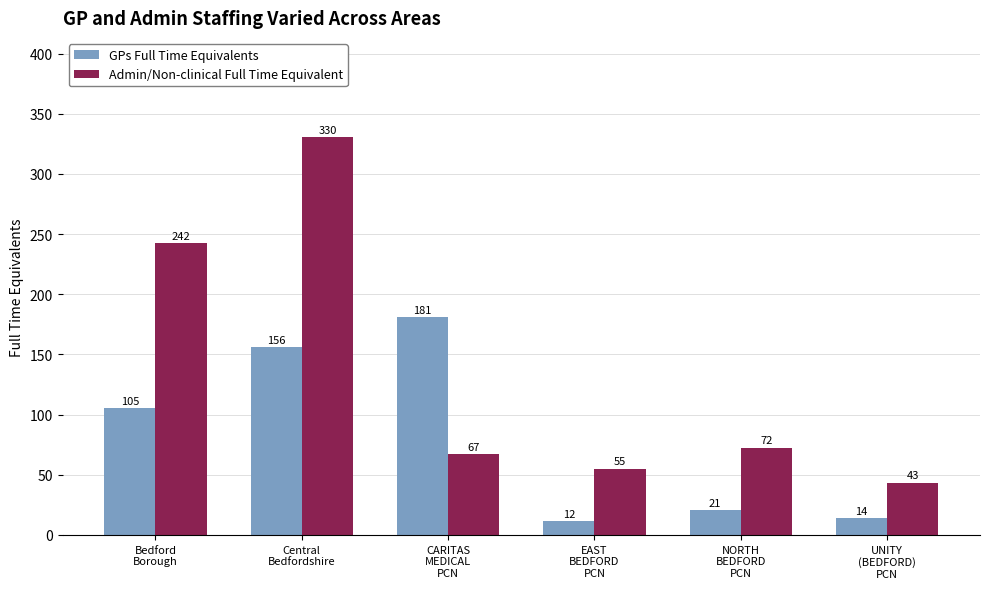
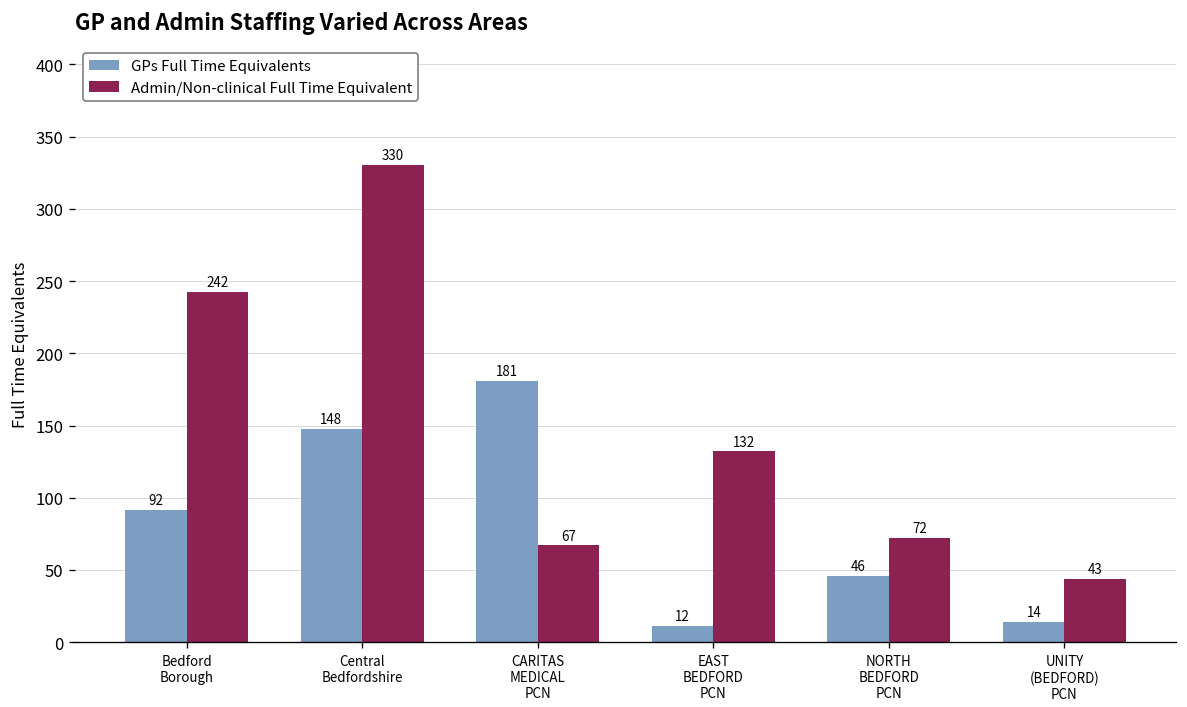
GPs Full Time Equivalents, Bedford Borough: 105 -> 92
GPs Full Time Equivalents, Central Bedfordshire: 156 -> 148
Admin/Non-clinical Full Time Equivalent, EAST BEDFORD PCN: 55 -> 132
GPs Full Time Equivalents, NORTH BEDFORD PCN: 21 -> 46
